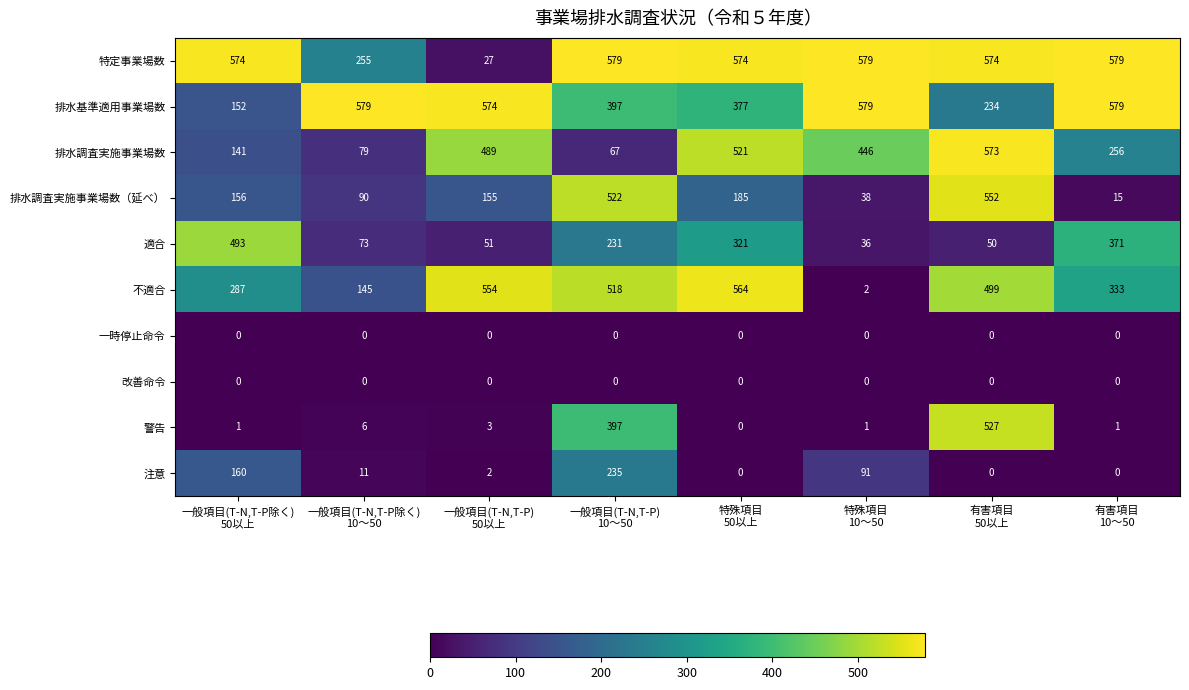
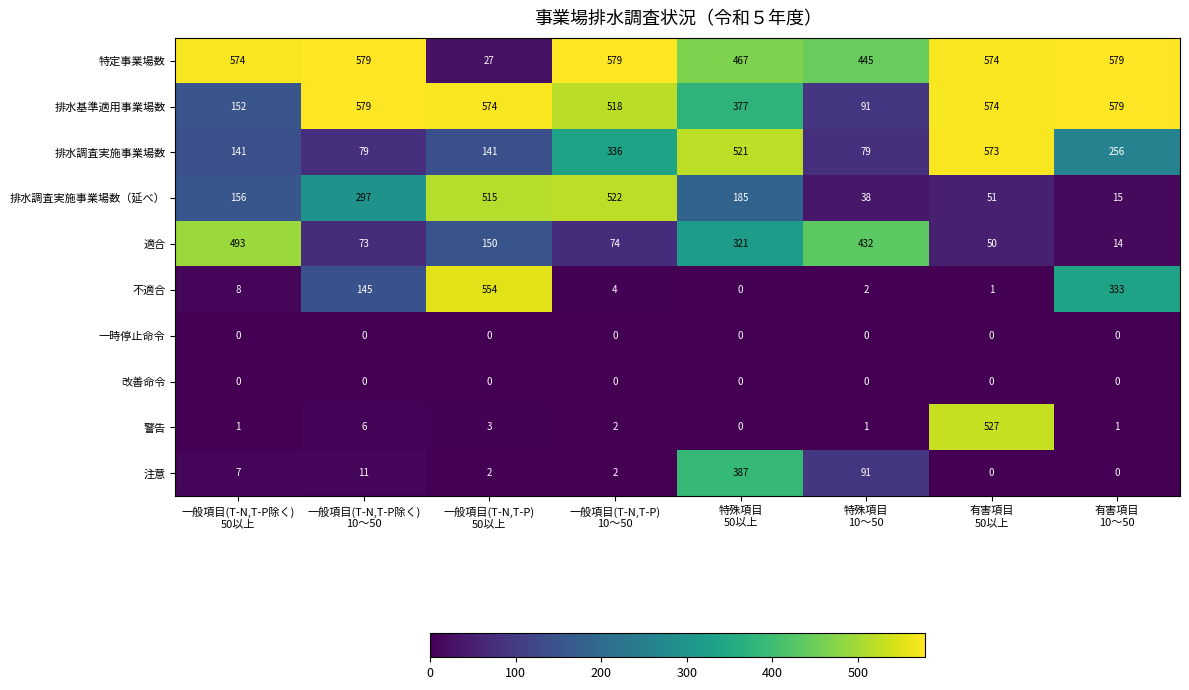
特定事業場数, 一般項目(T-N,T-P除く) 10～50: 255 -> 579
特定事業場数, 特殊項目 50以上: 574 -> 467
特定事業場数, 特殊項目 10～50: 579 -> 445
排水基準適用事業場数, 一般項目(T-N,T-P) 10～50: 397 -> 518
排水基準適用事業場数, 特殊項目 10～50: 579 -> 91
排水基準適用事業場数, 有害項目 50以上: 234 -> 574
排水調査実施事業場数, 一般項目(T-N,T-P) 50以上: 489 -> 141
排水調査実施事業場数, 一般項目(T-N,T-P) 10～50: 67 -> 336
排水調査実施事業場数, 特殊項目 10～50: 446 -> 79
排水調査実施事業場数（延べ）, 一般項目(T-N,T-P除く) 10～50: 90 -> 297
排水調査実施事業場数（延べ）, 一般項目(T-N,T-P) 50以上: 155 -> 515
排水調査実施事業場数（延べ）, 有害項目 50以上: 552 -> 51
適合, 一般項目(T-N,T-P) 50以上: 51 -> 150
適合, 一般項目(T-N,T-P) 10～50: 231 -> 74
適合, 特殊項目 10～50: 36 -> 432
適合, 有害項目 10～50: 371 -> 14
不適合, 一般項目(T-N,T-P除く) 50以上: 287 -> 8
不適合, 一般項目(T-N,T-P) 10～50: 518 -> 4
不適合, 特殊項目 50以上: 564 -> 0
不適合, 有害項目 50以上: 499 -> 1
警告, 一般項目(T-N,T-P) 10～50: 397 -> 2
注意, 一般項目(T-N,T-P除く) 50以上: 160 -> 7
注意, 一般項目(T-N,T-P) 10～50: 235 -> 2
注意, 特殊項目 50以上: 0 -> 387
